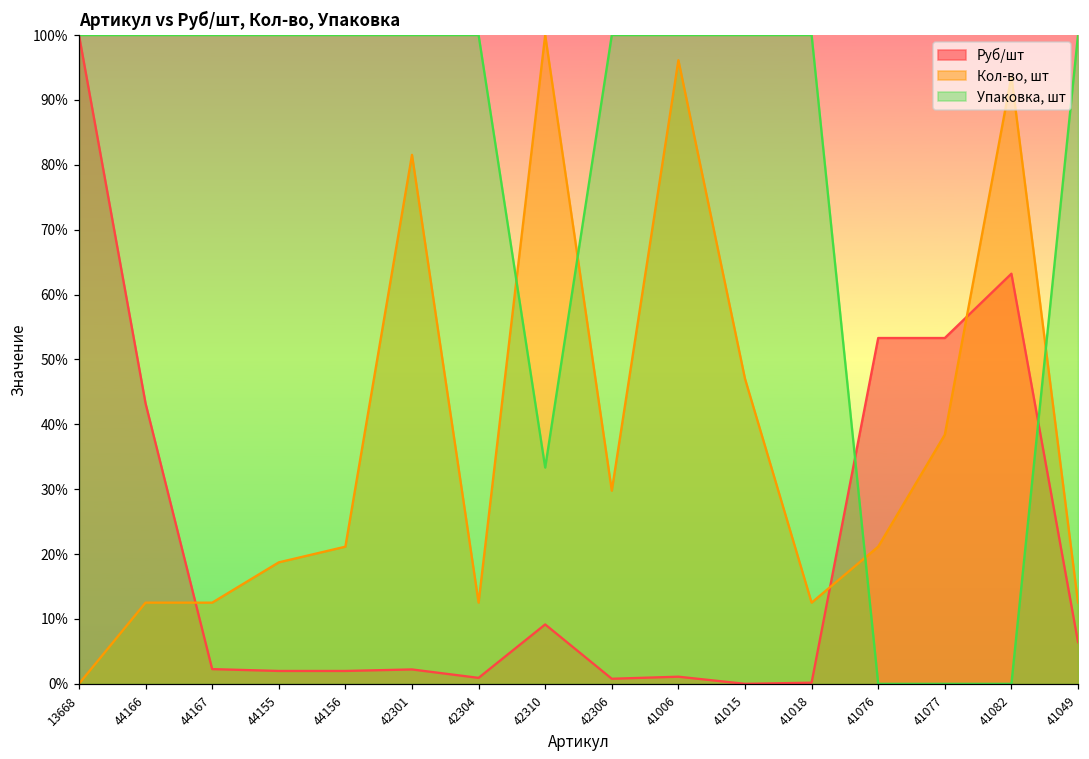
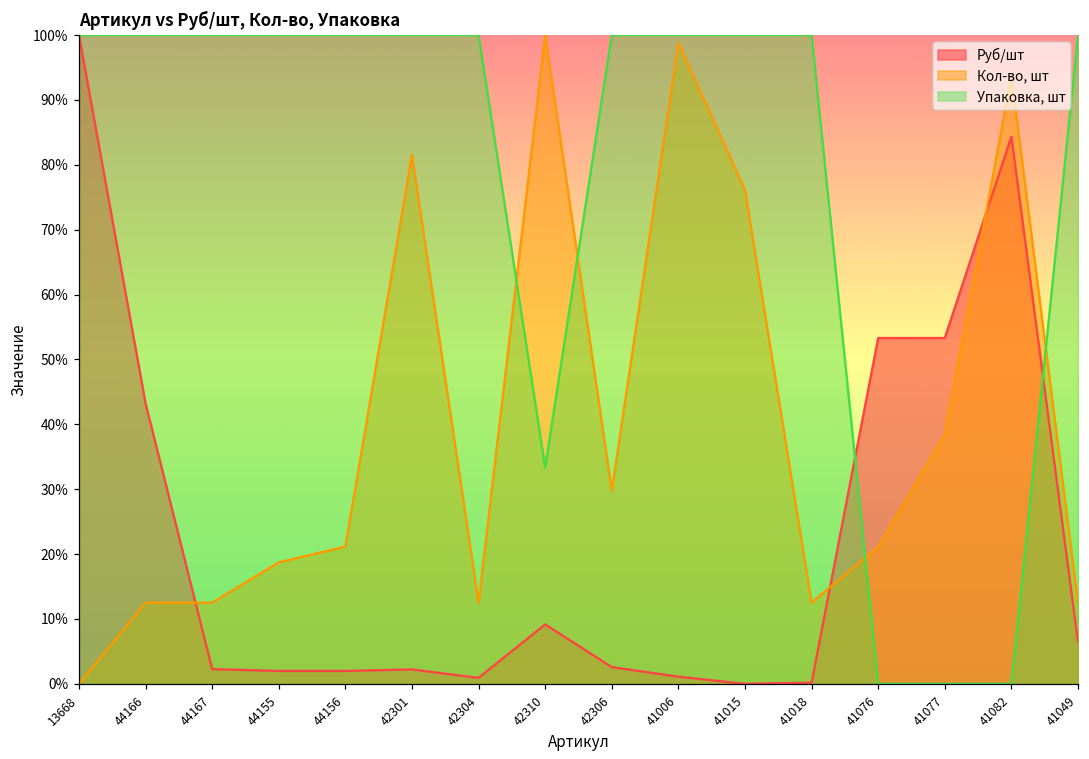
Руб/шт, 42306: 1% -> 3%
Кол-во, шт, 41006: 96% -> 99%
Кол-во, шт, 41015: 47% -> 76%
Руб/шт, 41082: 63% -> 84%
